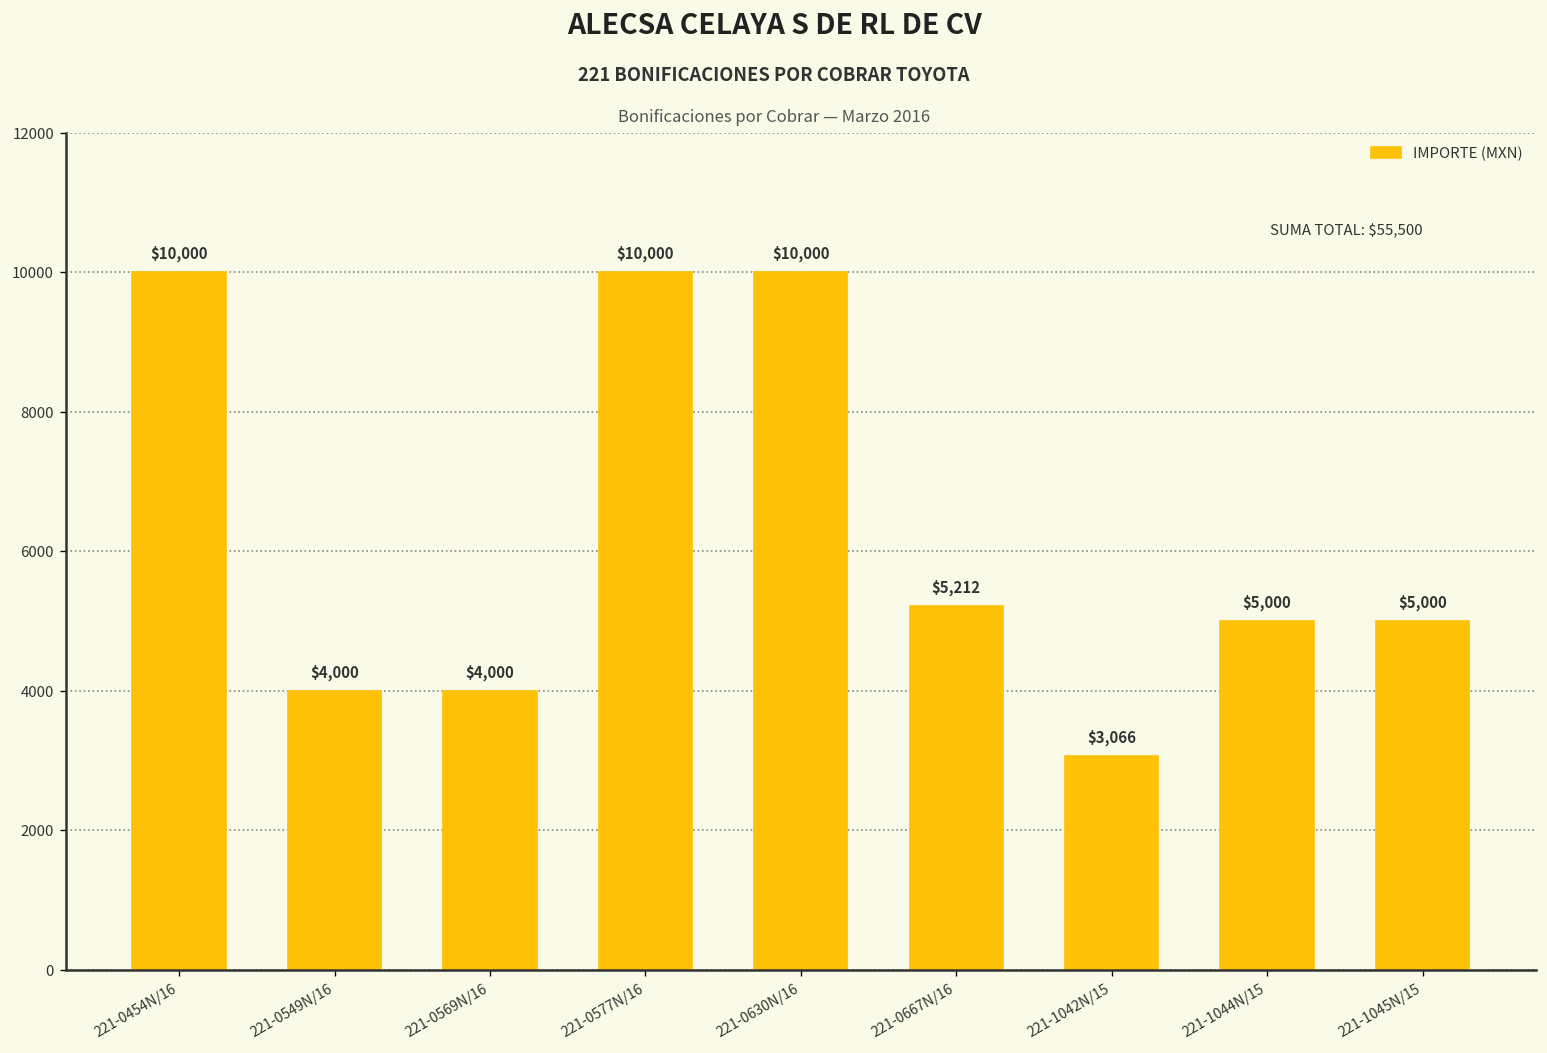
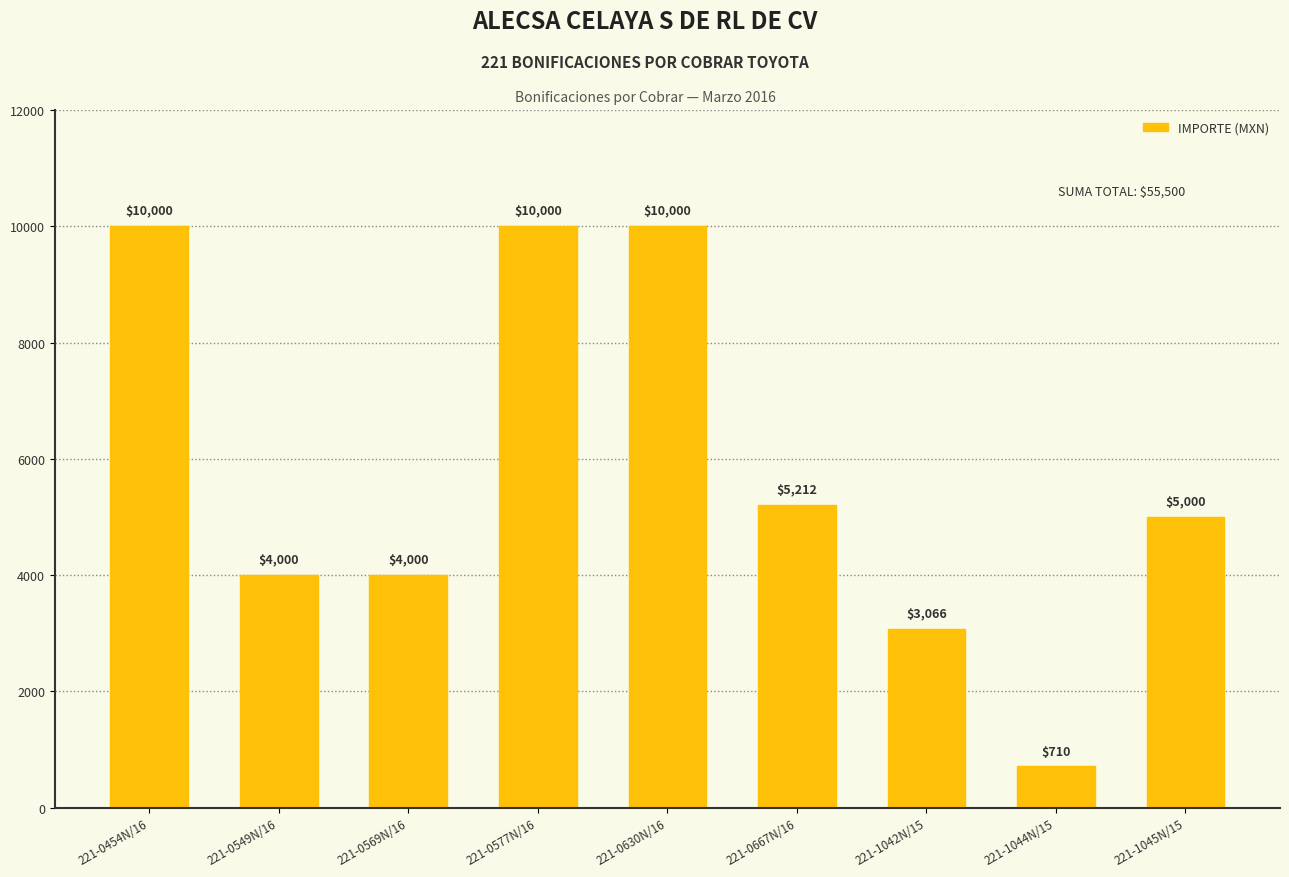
221-1044N/15: $5,000 -> $710
